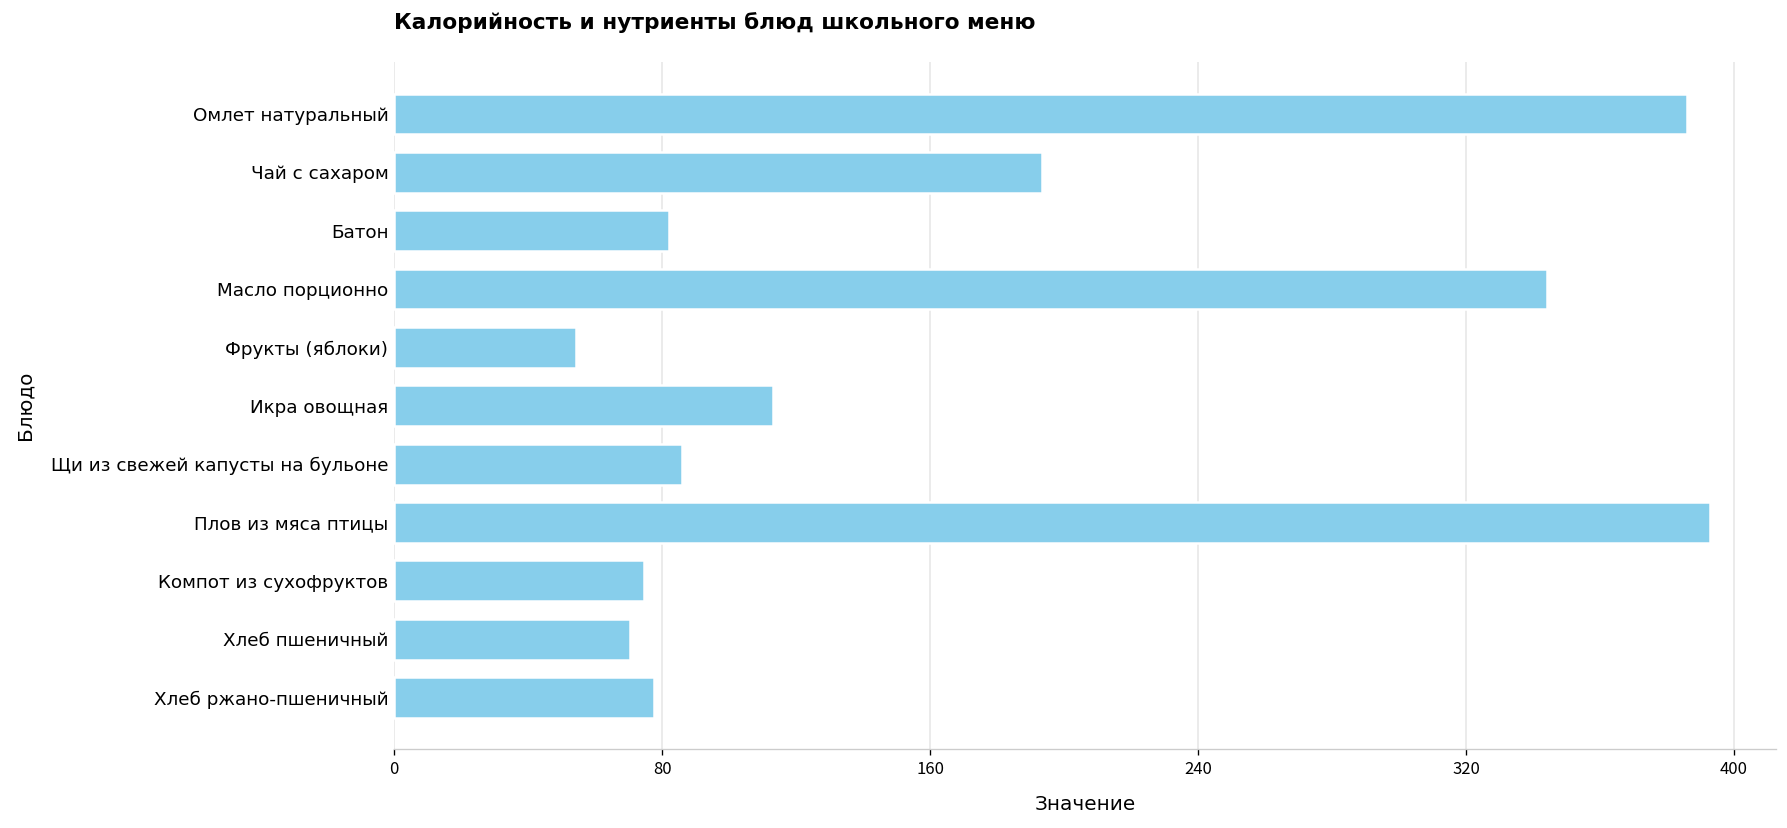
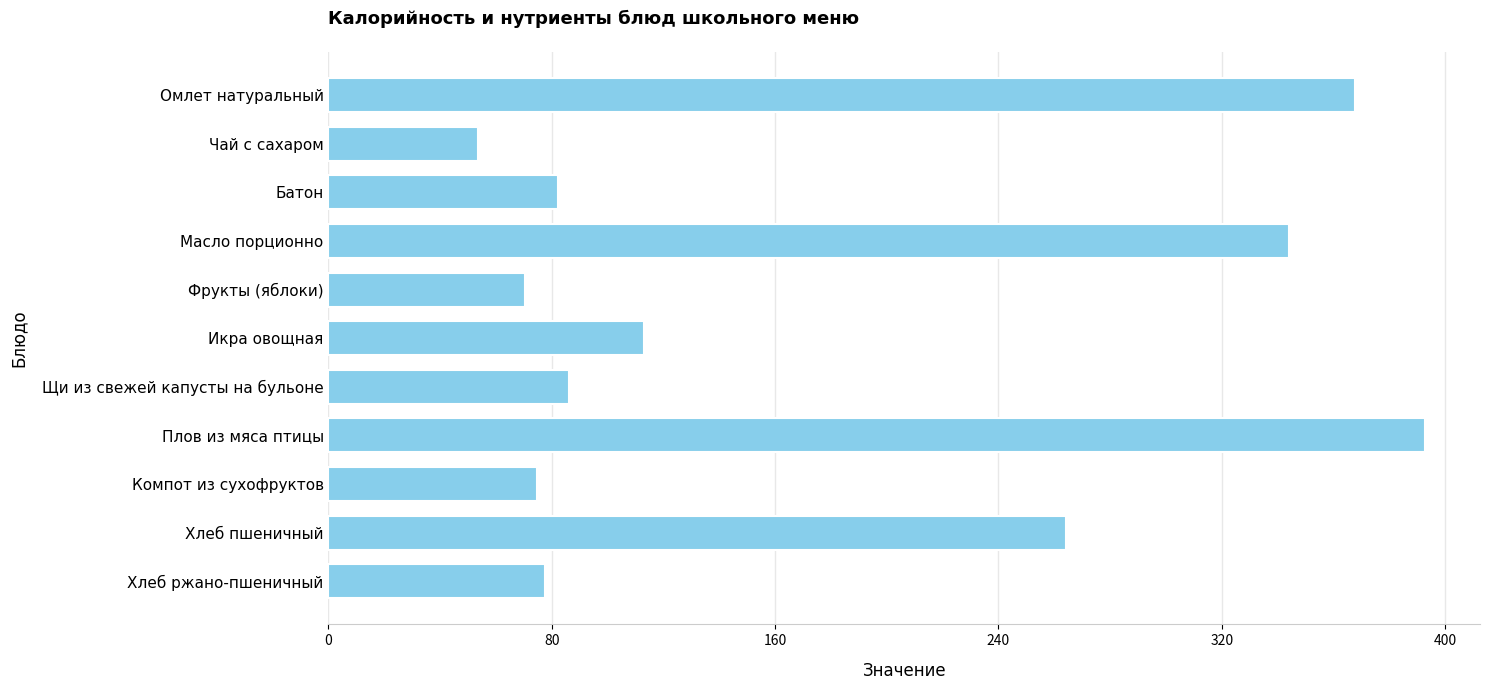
Омлет натуральный: 386 -> 368
Чай с сахаром: 193 -> 53
Фрукты (яблоки): 54 -> 71
Хлеб пшеничный: 71 -> 264
